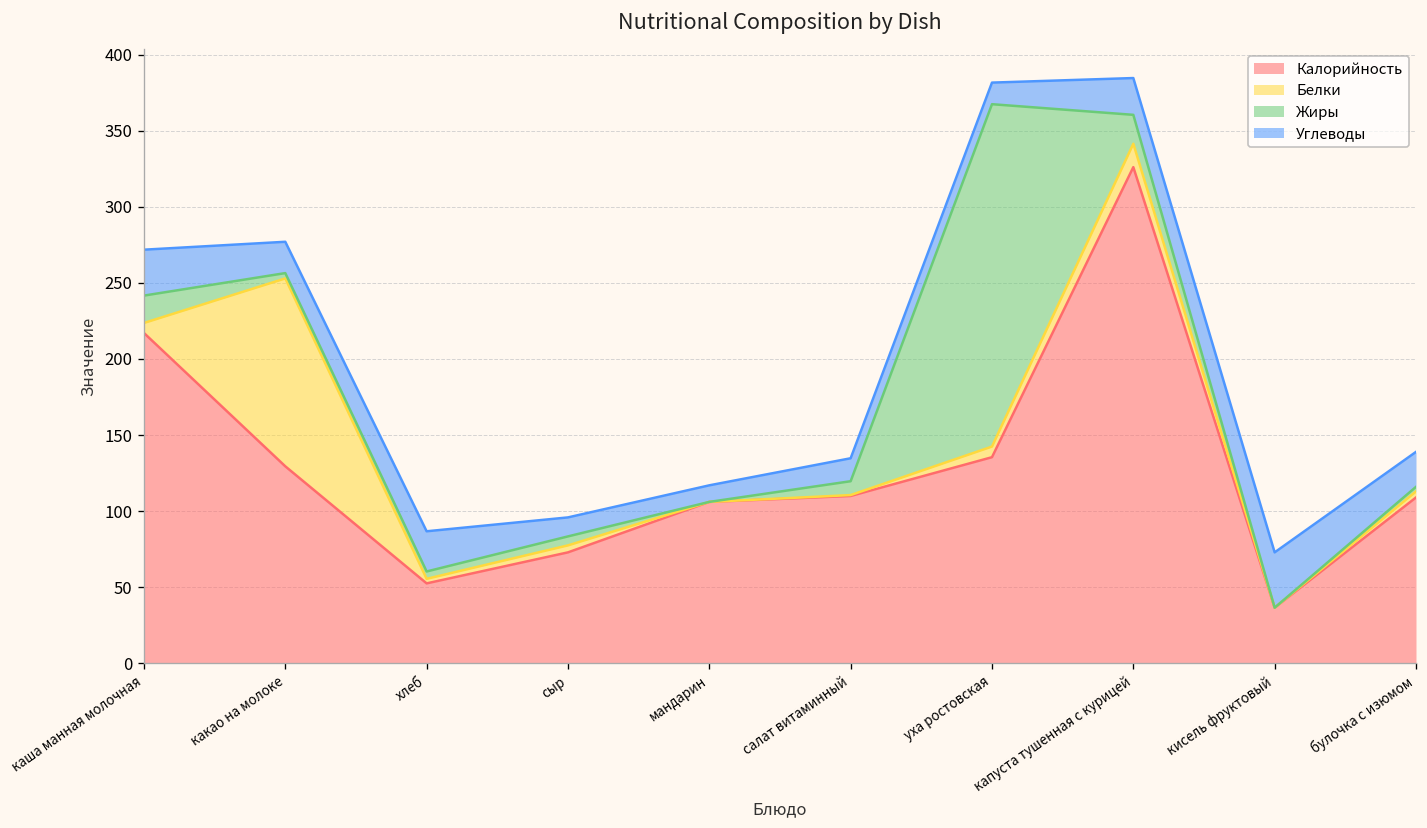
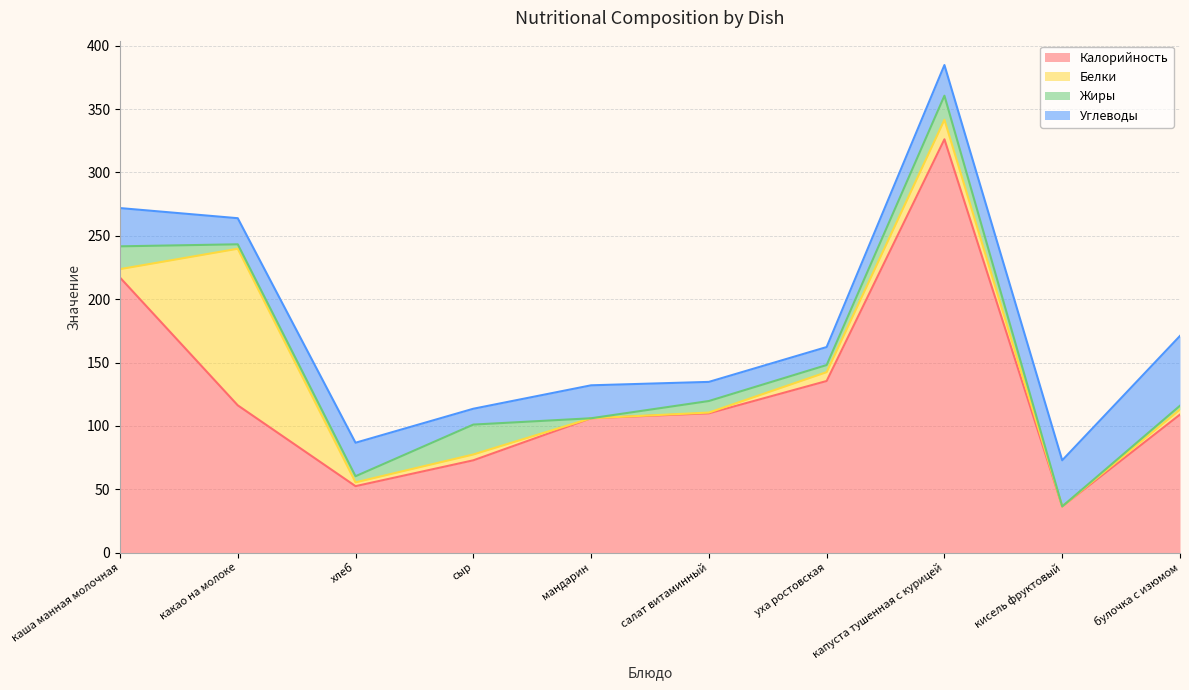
Калорийность, какао на молоке: 129 -> 116
Жиры, сыр: 6 -> 24
Углеводы, мандарин: 11 -> 26
Жиры, уха ростовская: 225 -> 6
Углеводы, булочка с изюмом: 23 -> 55
